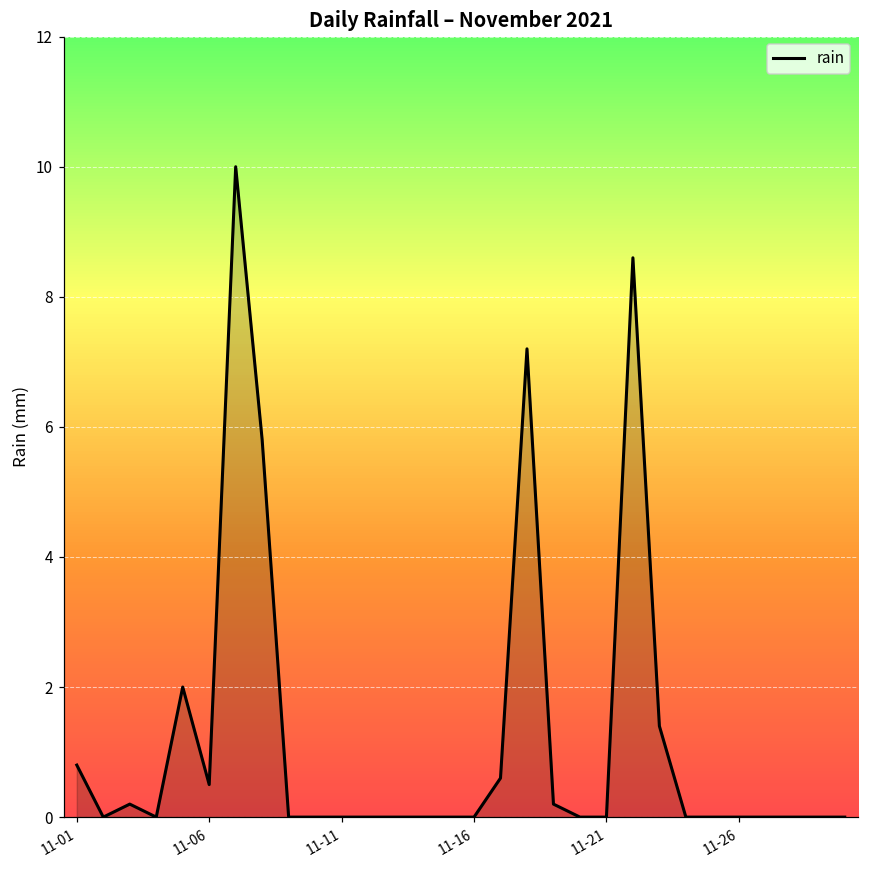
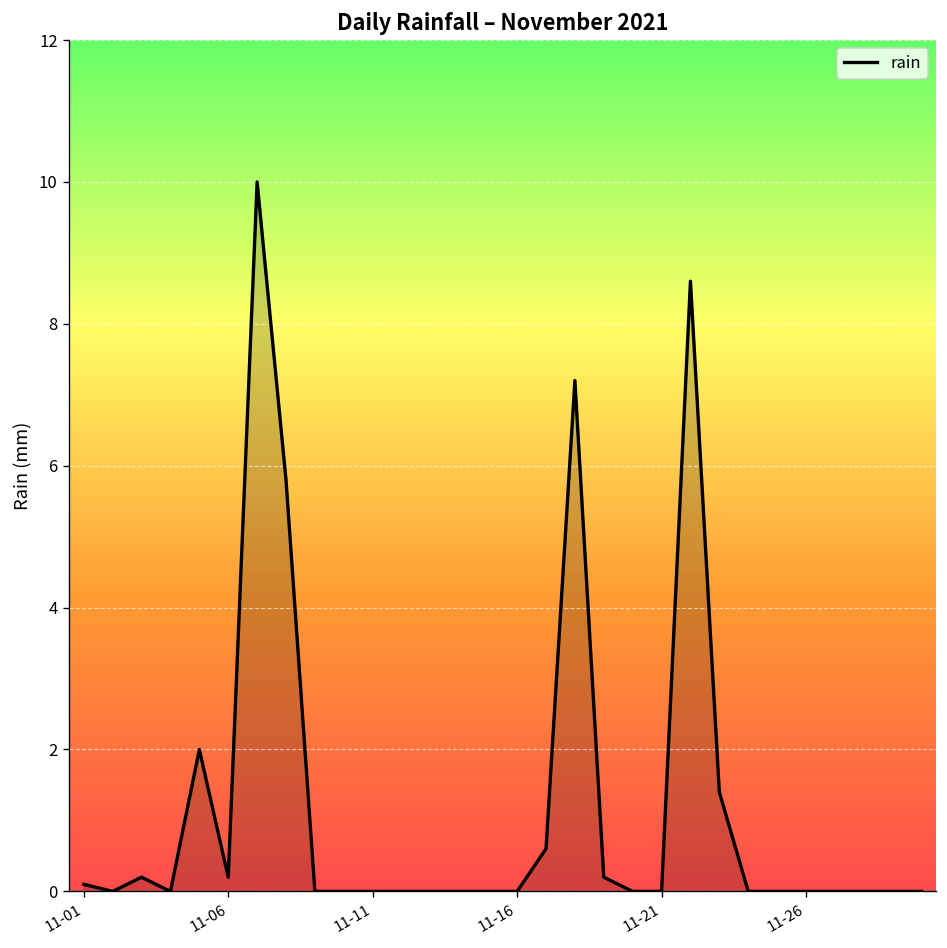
11-01: 0.8 -> 0.1
11-06: 0.5 -> 0.2
